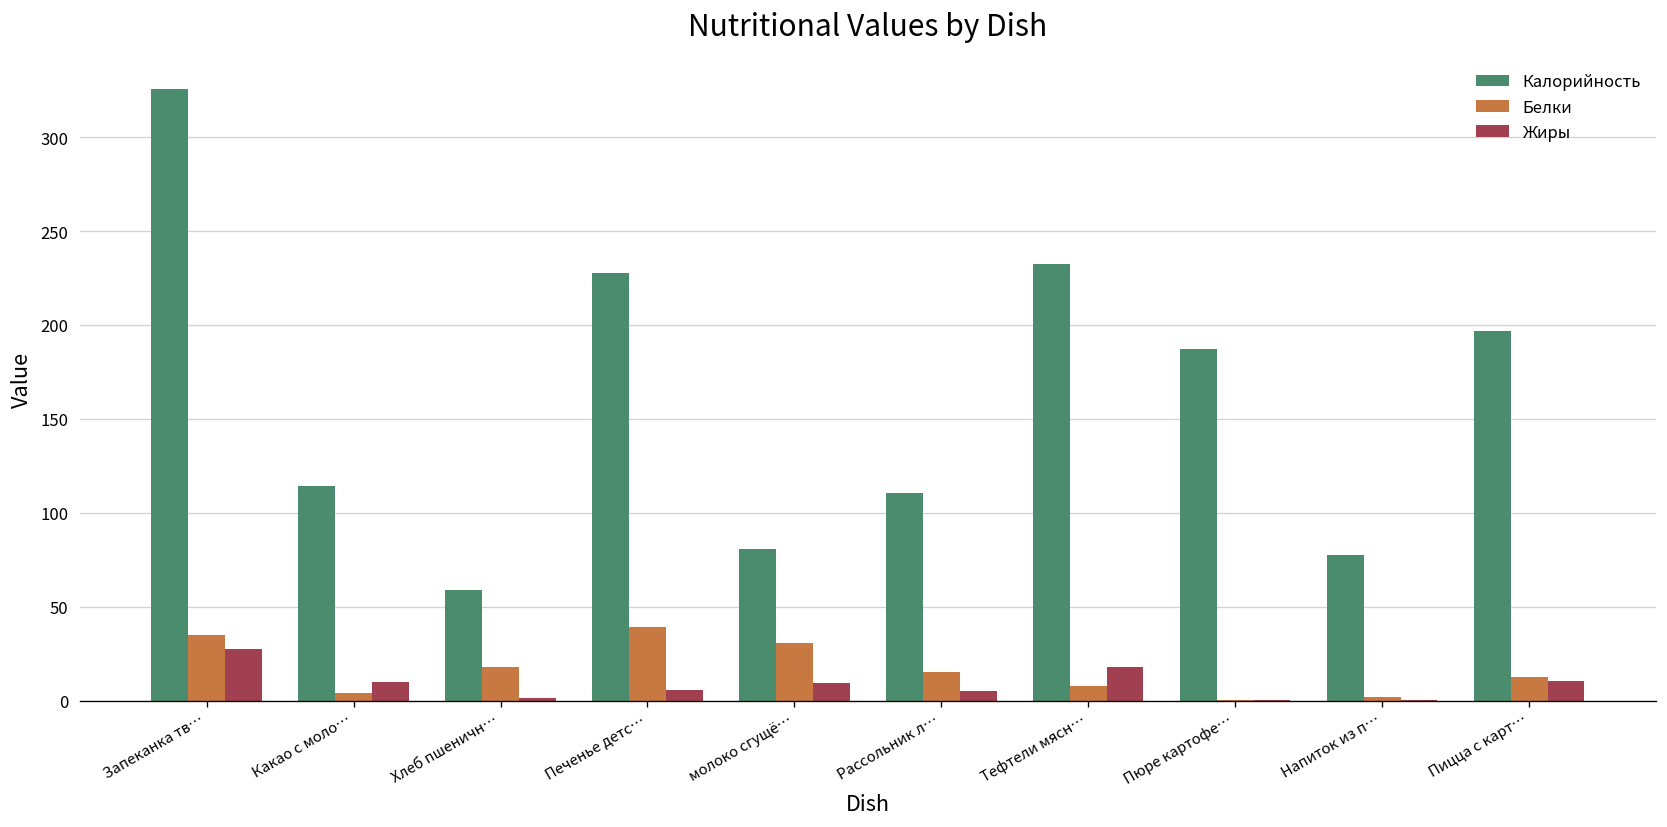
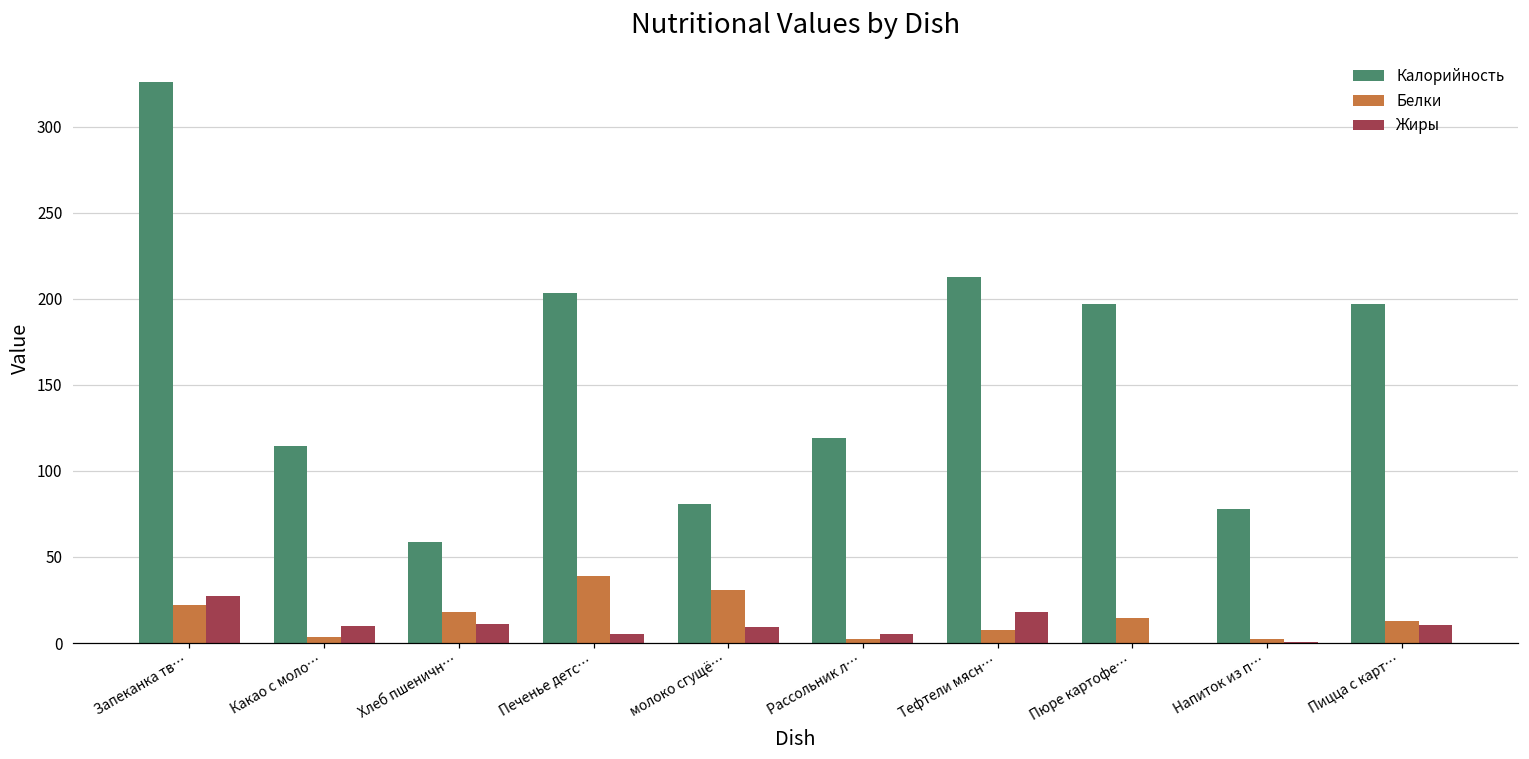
Белки, Запеканка тв…: 35 -> 22
Жиры, Хлеб пшеничн…: 1 -> 11
Калорийность, Печенье детс…: 228 -> 204
Калорийность, Рассольник л…: 110 -> 119
Белки, Рассольник л…: 15 -> 2
Калорийность, Тефтели мясн…: 232 -> 213
Калорийность, Пюре картофе…: 187 -> 197
Белки, Пюре картофе…: 0 -> 15
